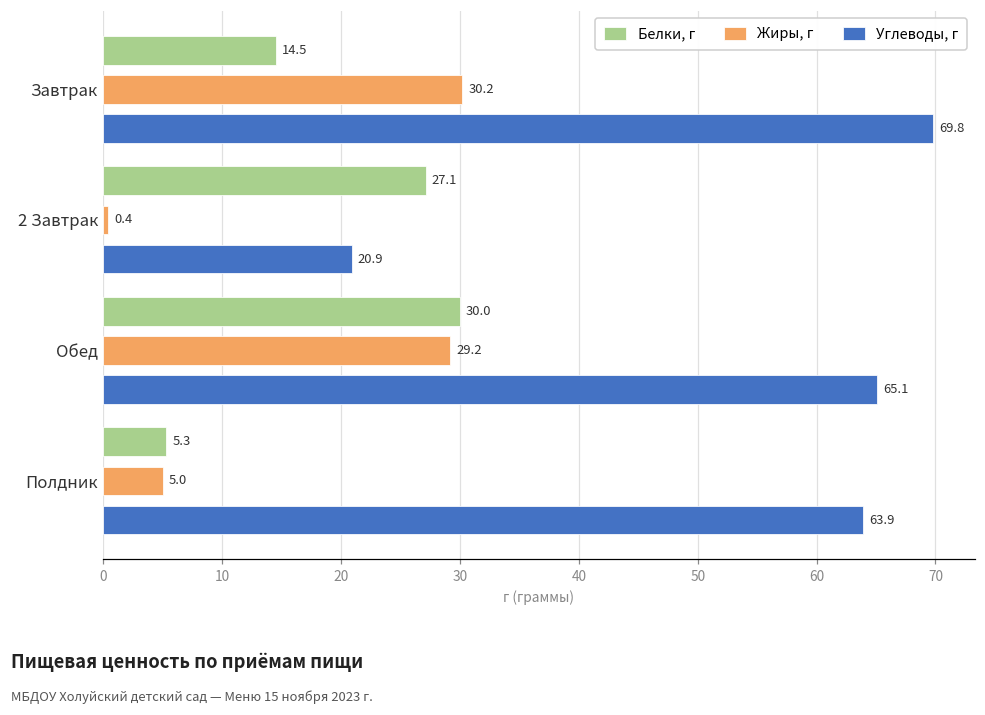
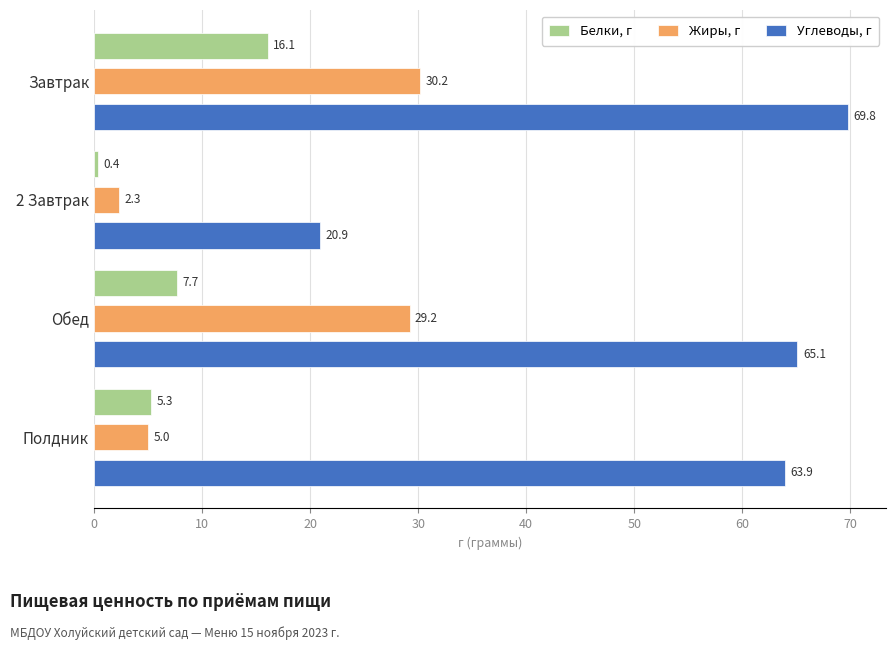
Белки, г, Завтрак: 14.5 -> 16.1
Белки, г, 2 Завтрак: 27.1 -> 0.4
Жиры, г, 2 Завтрак: 0.4 -> 2.3
Белки, г, Обед: 30.0 -> 7.7
